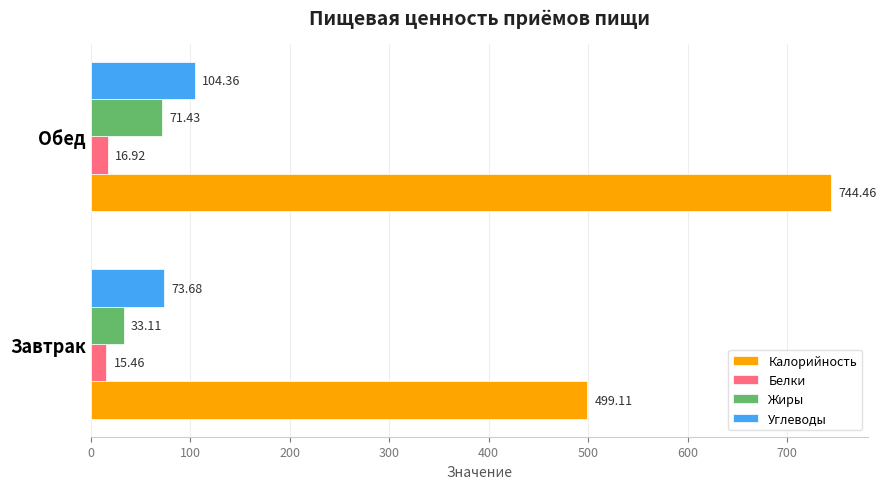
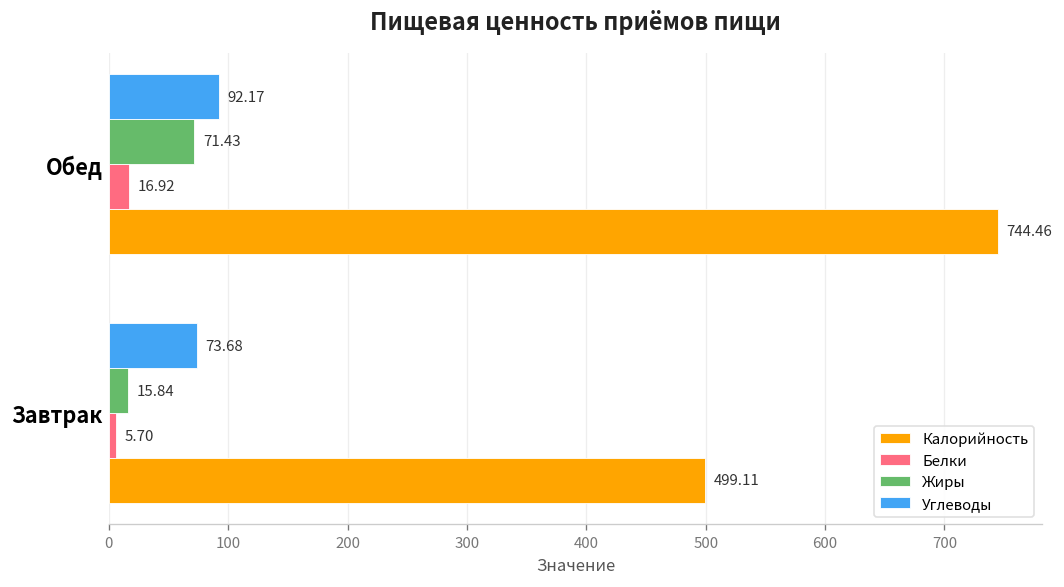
Углеводы, Обед: 104.36 -> 92.17
Жиры, Завтрак: 33.11 -> 15.84
Белки, Завтрак: 15.46 -> 5.70
